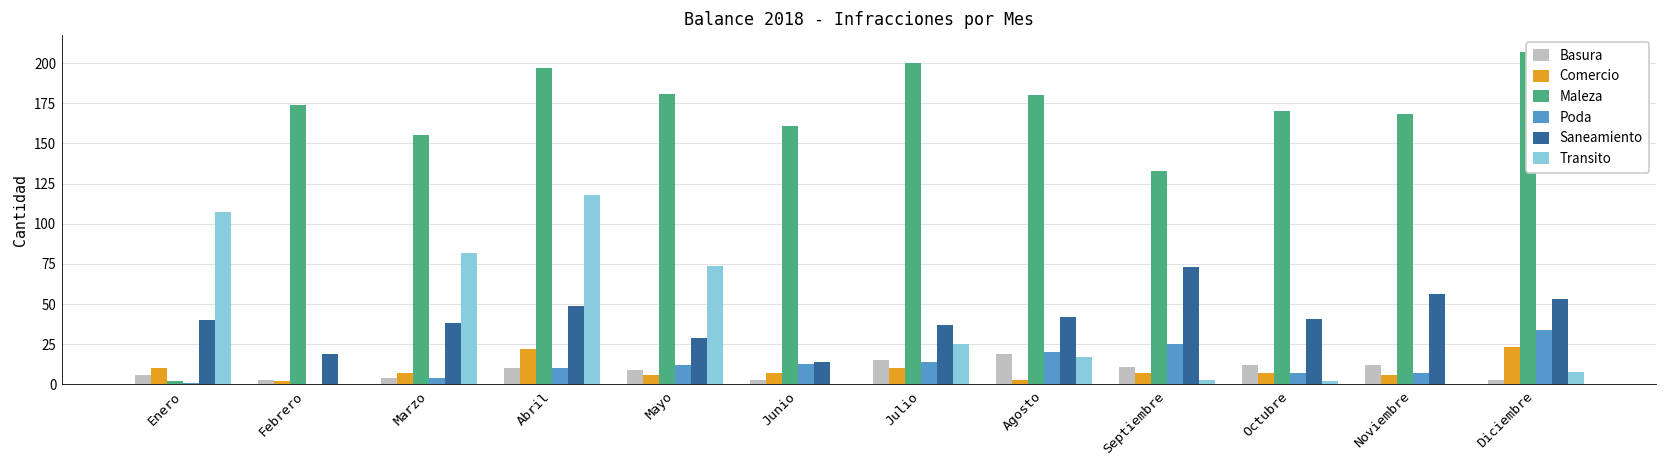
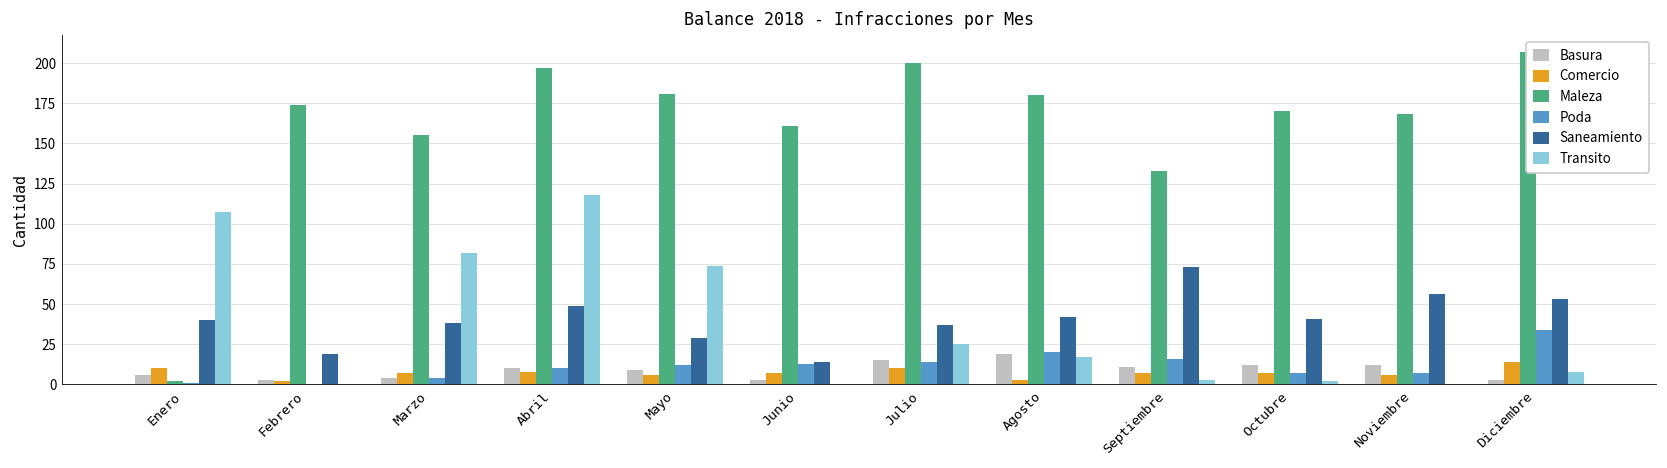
Comercio, Abril: 22 -> 8
Poda, Septiembre: 25 -> 16
Comercio, Diciembre: 23 -> 14
